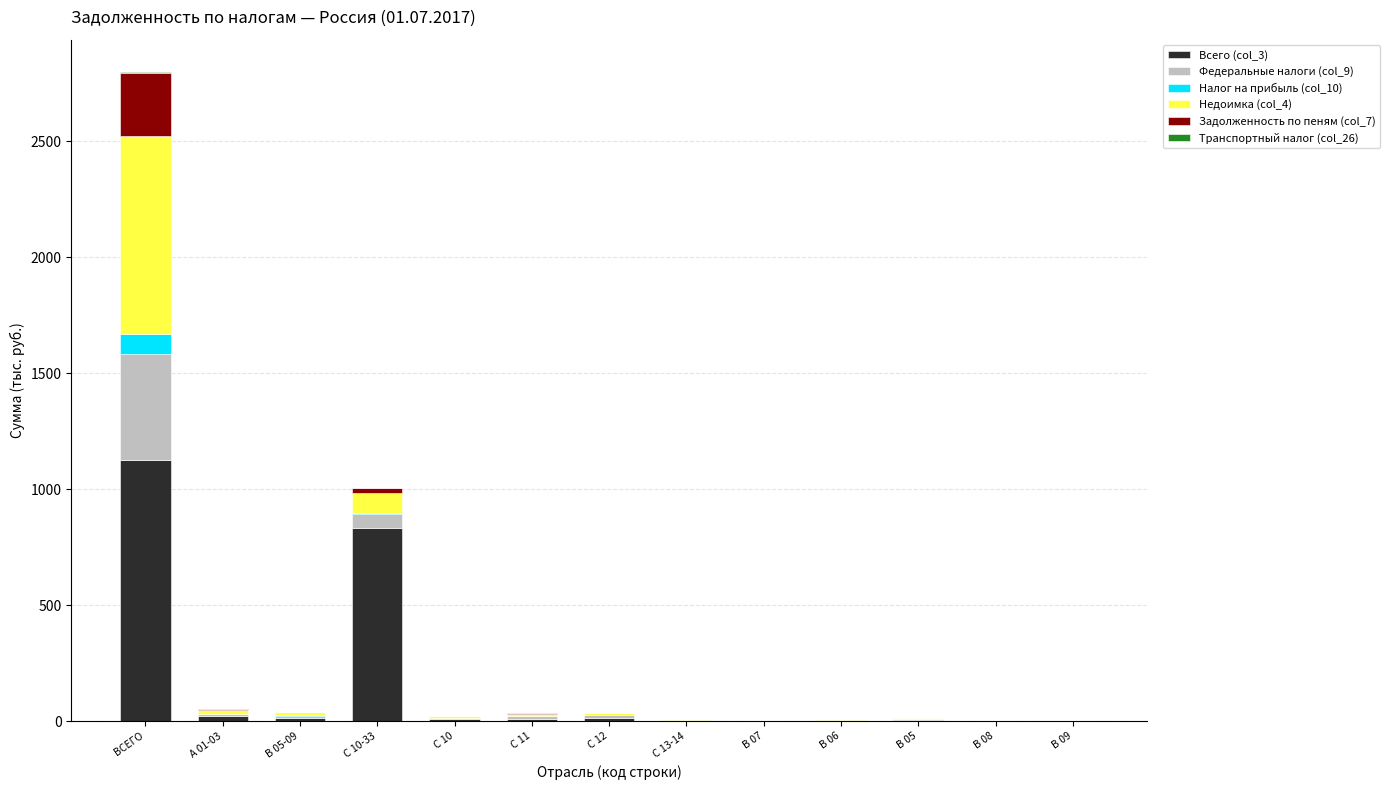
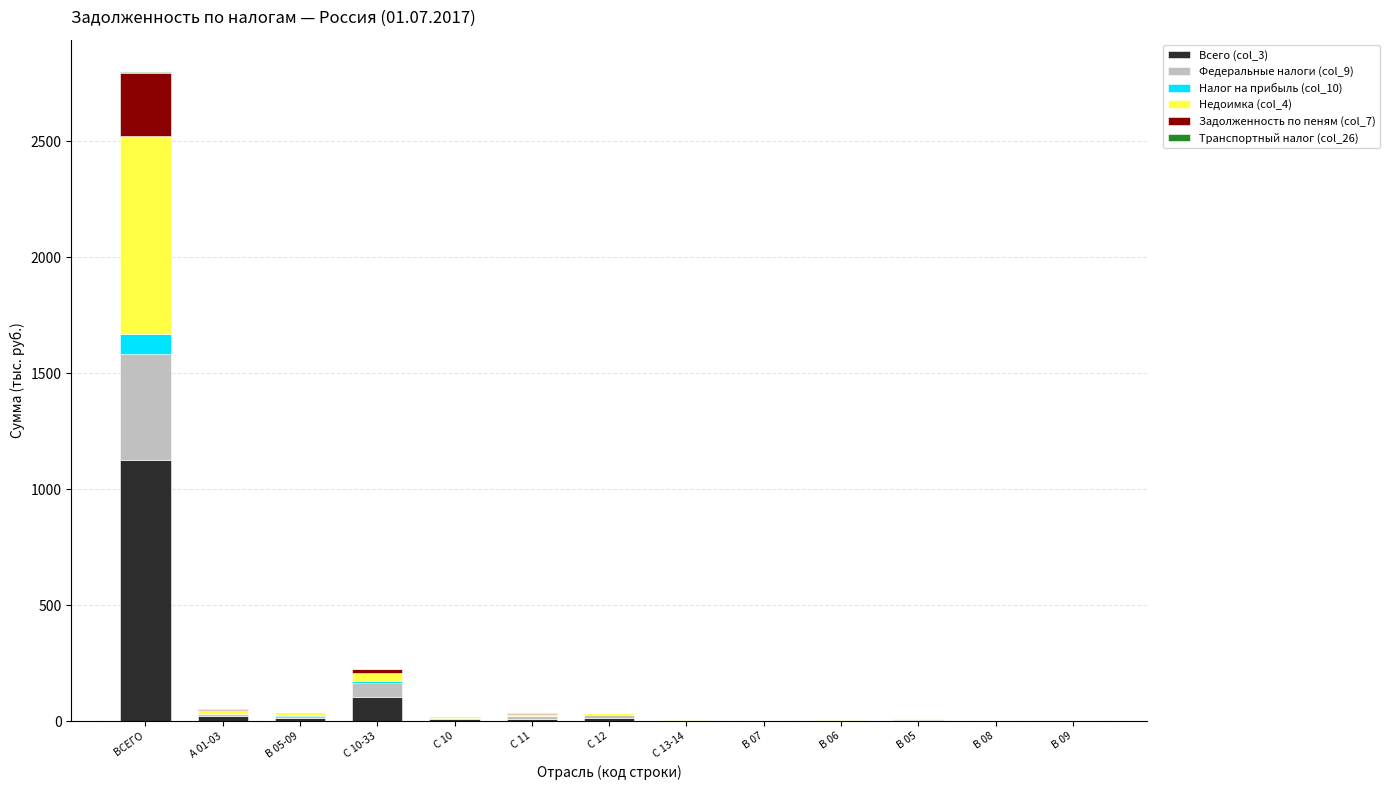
Всего (col_3), С 10-33: 830 -> 110
Недоимка (col_4), С 10-33: 90 -> 30
